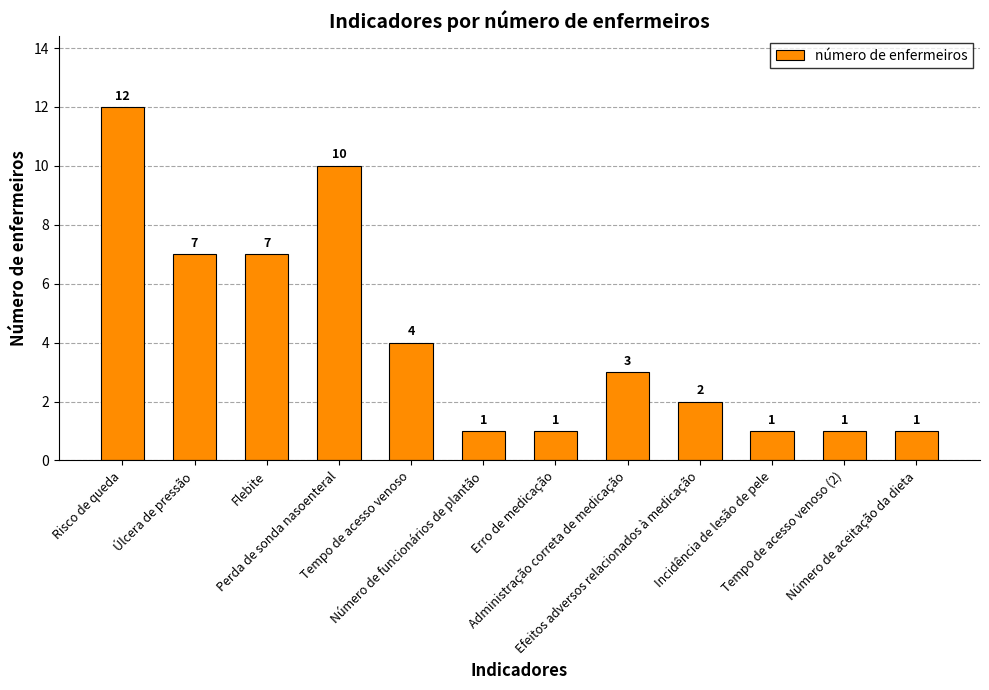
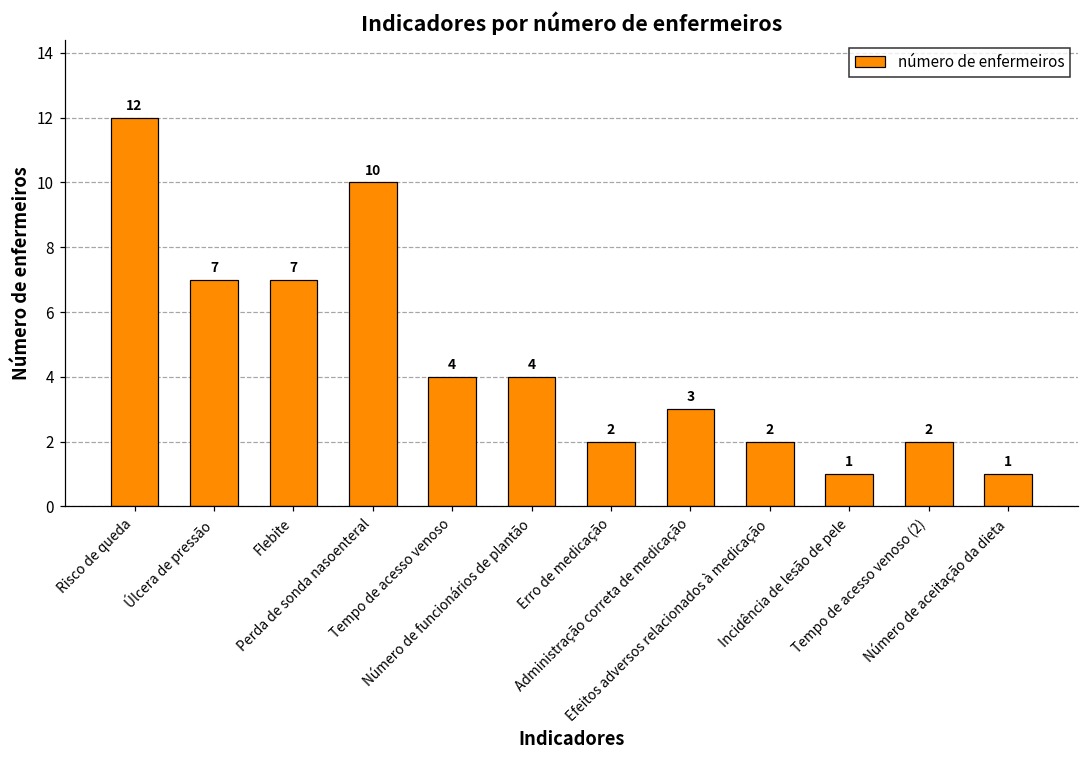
Número de funcionários de plantão: 1 -> 4
Erro de medicação: 1 -> 2
Tempo de acesso venoso (2): 1 -> 2
